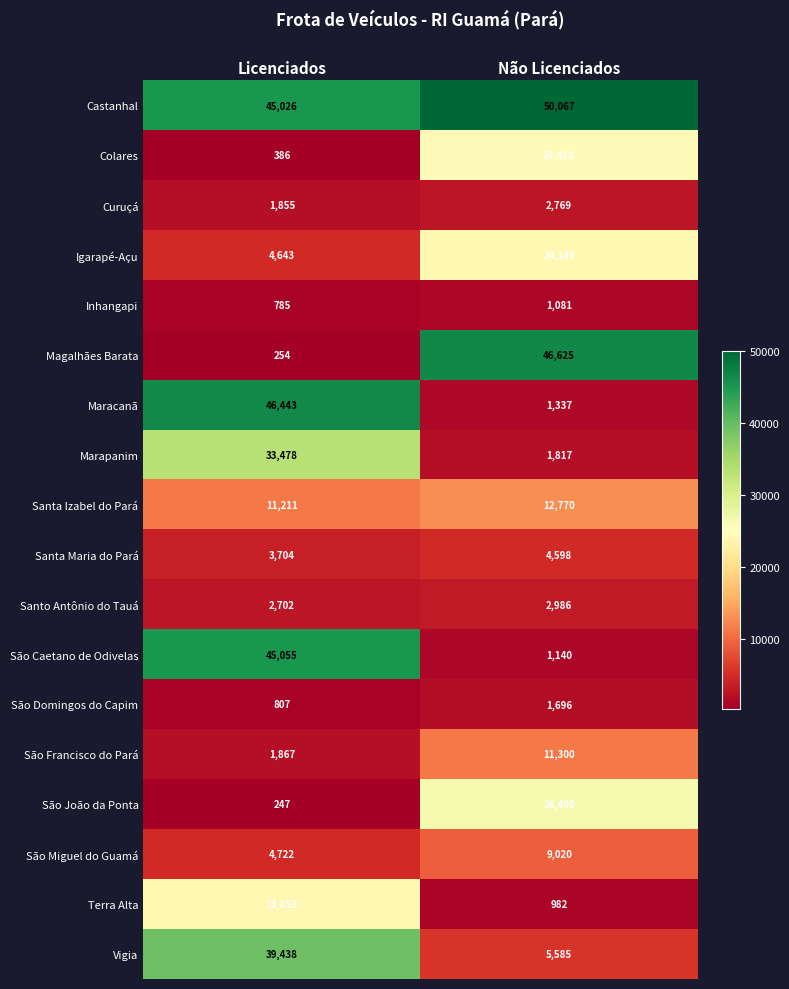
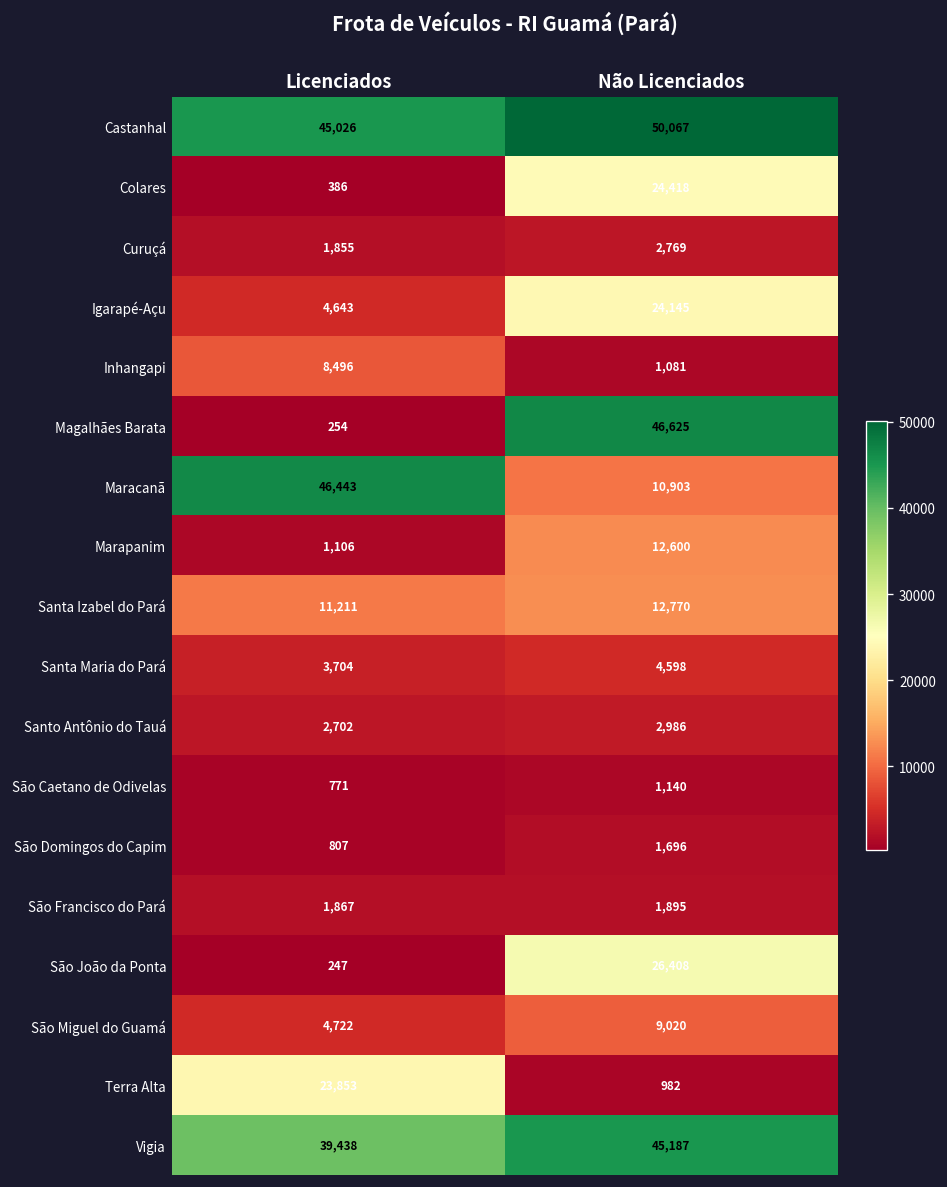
Inhangapi, Licenciados: 785 -> 8,496
Maracanã, Não Licenciados: 1,337 -> 10,903
Marapanim, Licenciados: 33,478 -> 1,106
Marapanim, Não Licenciados: 1,817 -> 12,600
São Caetano de Odivelas, Licenciados: 45,055 -> 771
São Francisco do Pará, Não Licenciados: 11,300 -> 1,895
Vigia, Não Licenciados: 5,585 -> 45,187
